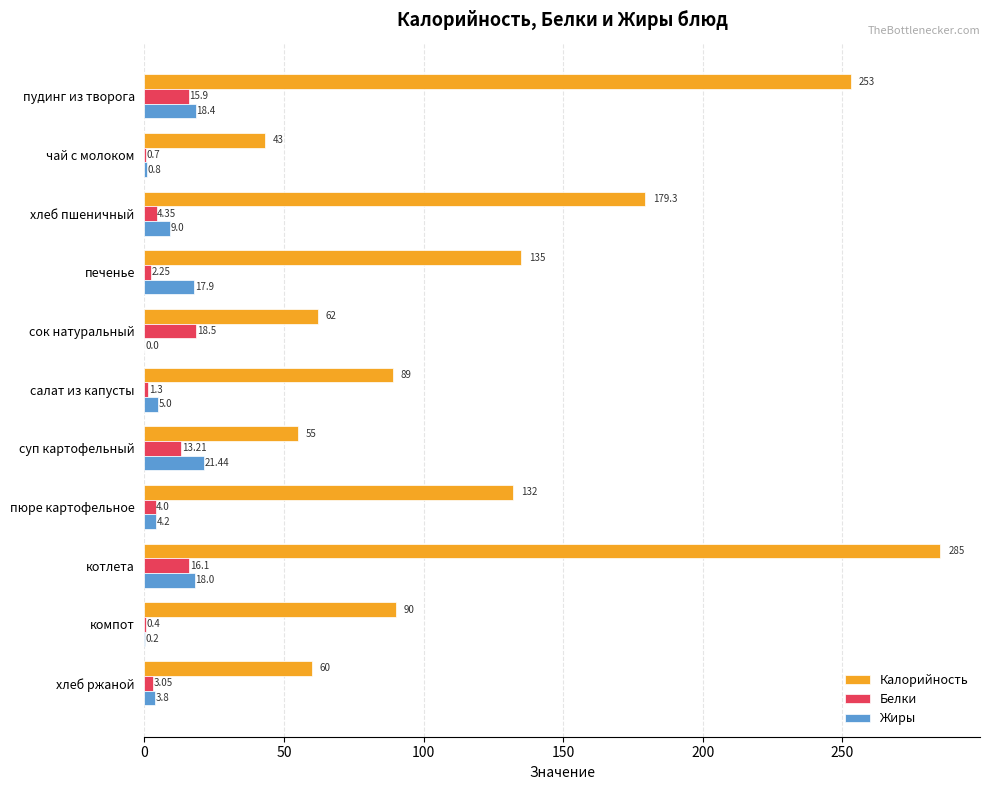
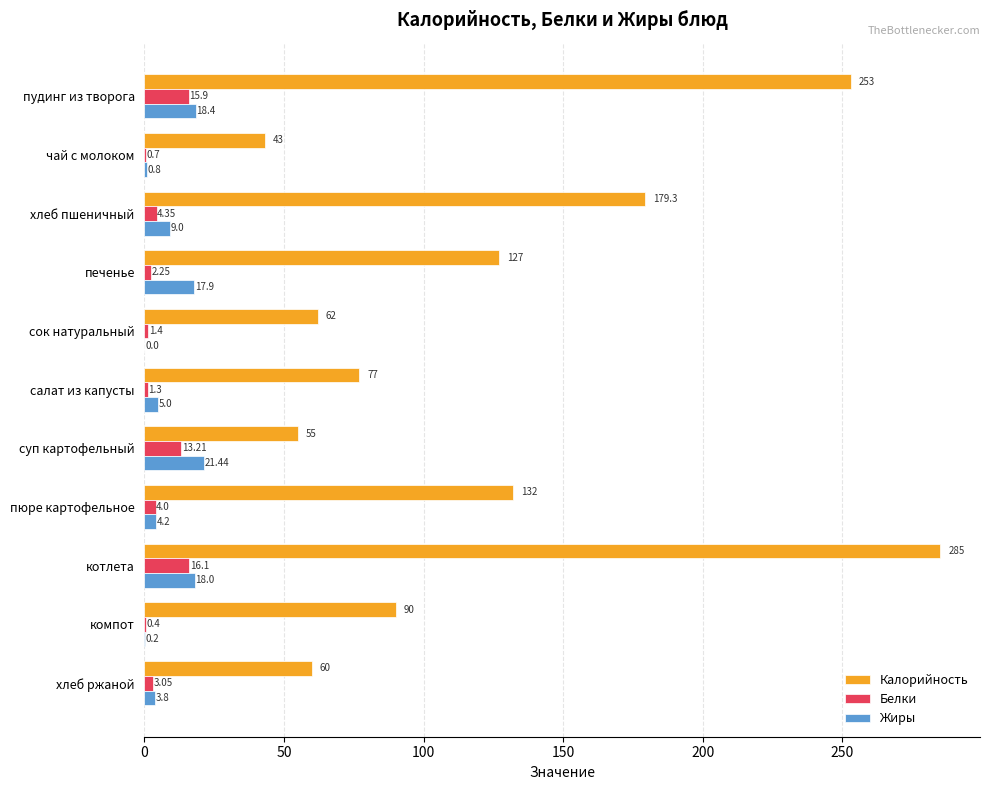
Калорийность, печенье: 135 -> 127
Белки, сок натуральный: 18.5 -> 1.4
Калорийность, салат из капусты: 89 -> 77
